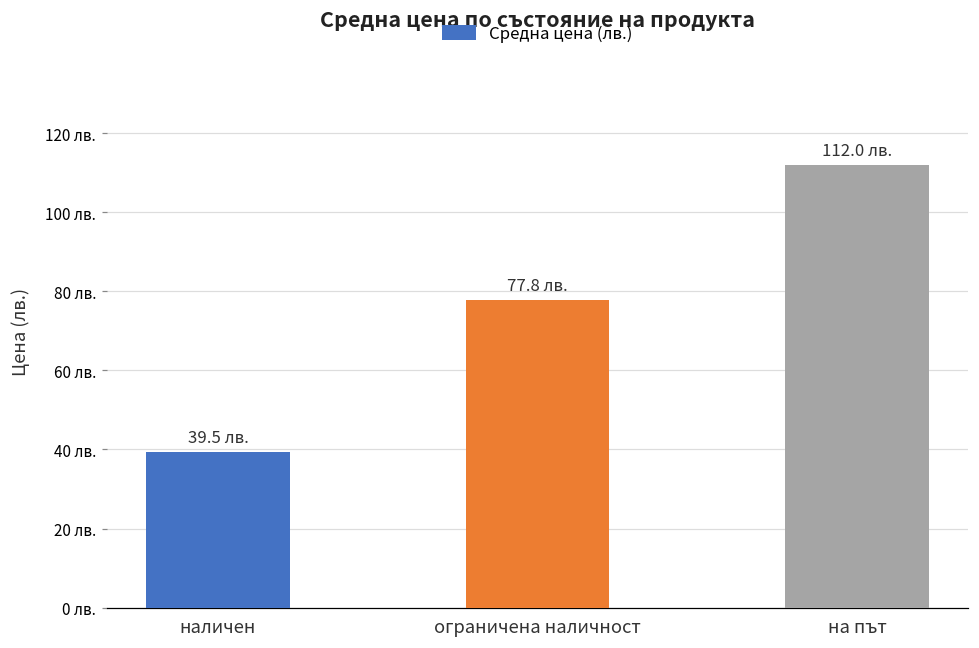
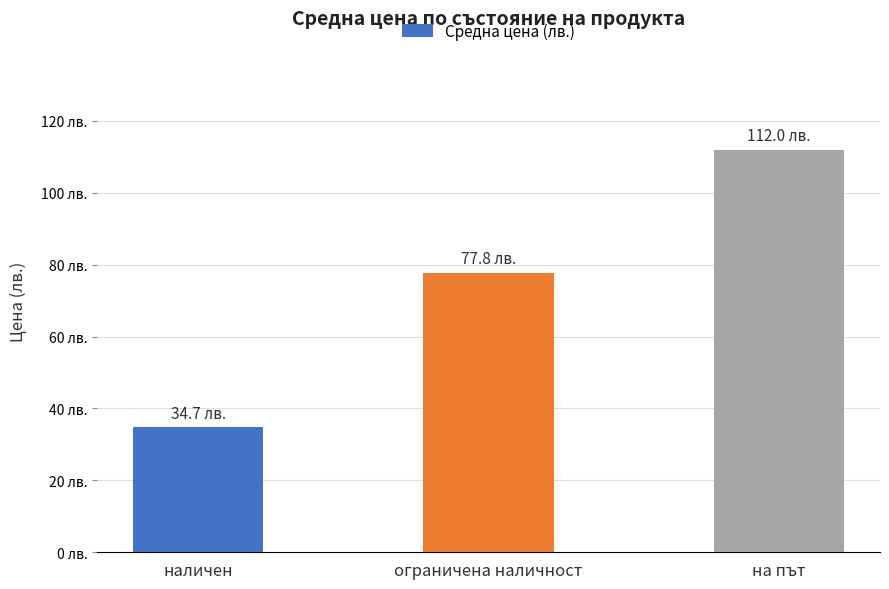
наличен: 39.5 -> 34.7
